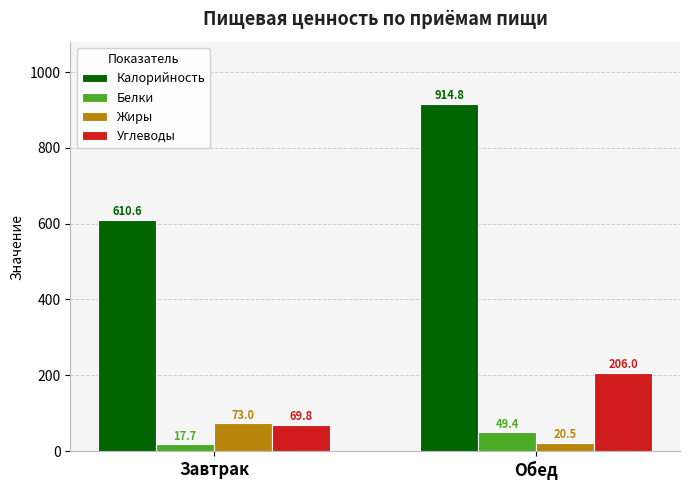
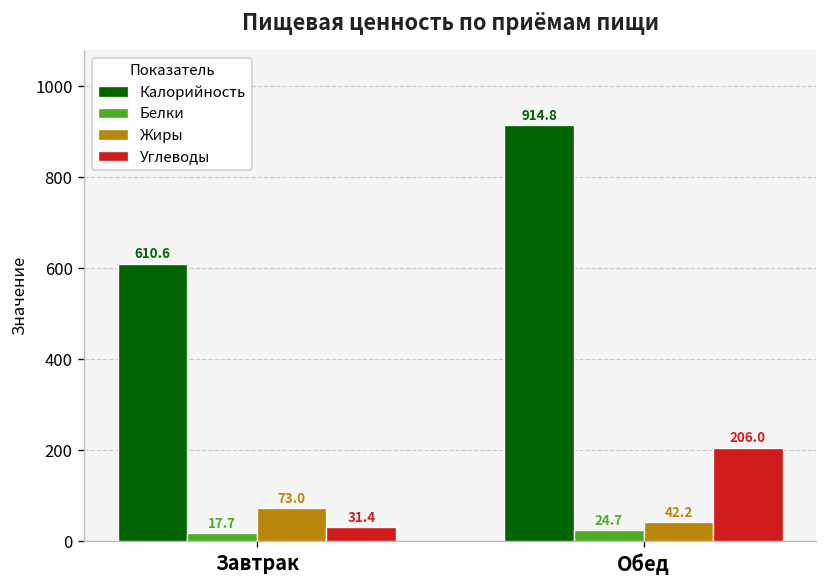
Углеводы, Завтрак: 69.8 -> 31.4
Белки, Обед: 49.4 -> 24.7
Жиры, Обед: 20.5 -> 42.2
